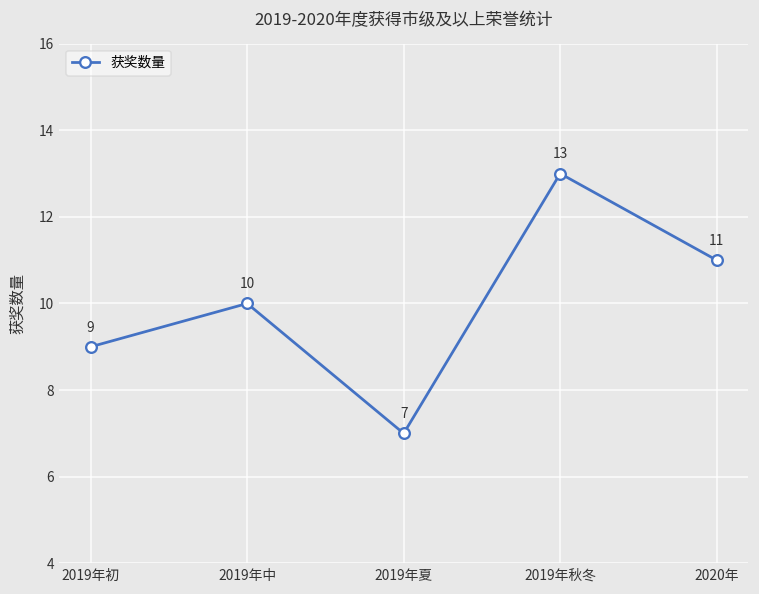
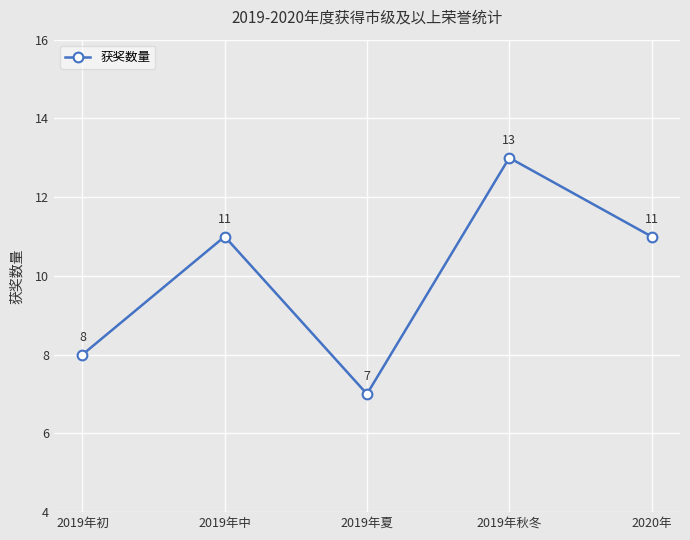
2019年初: 9 -> 8
2019年中: 10 -> 11
